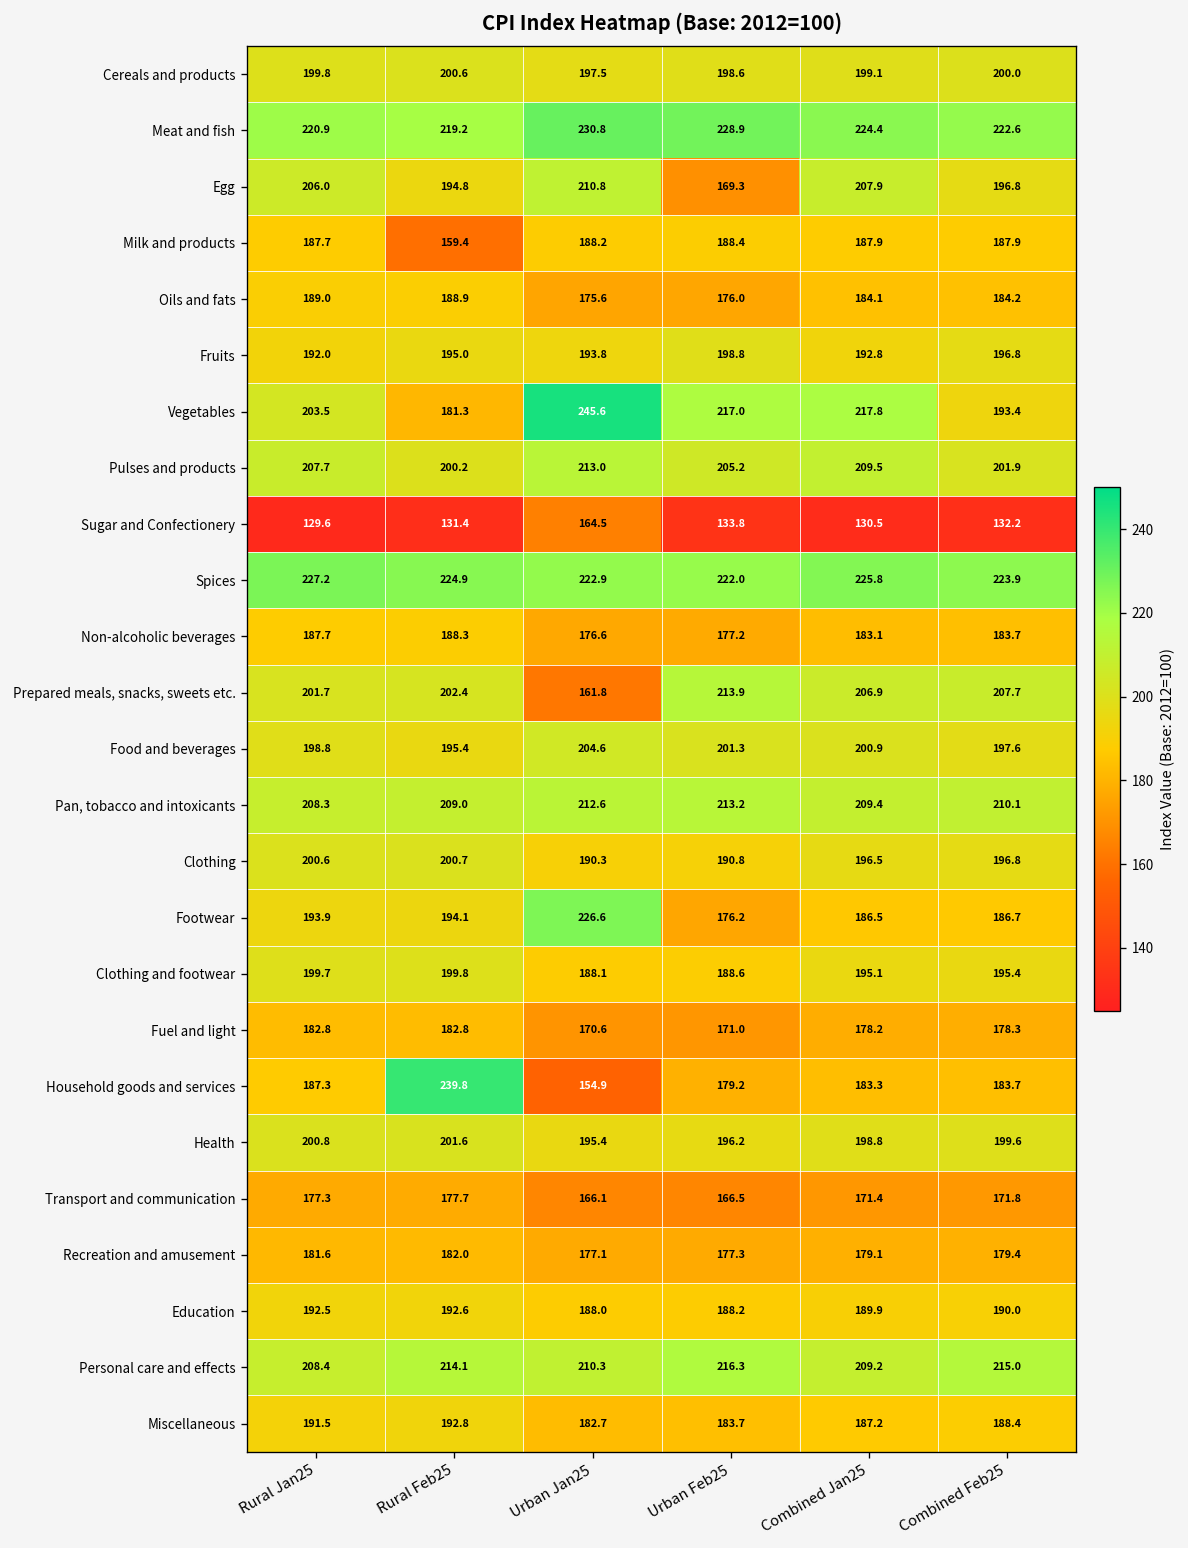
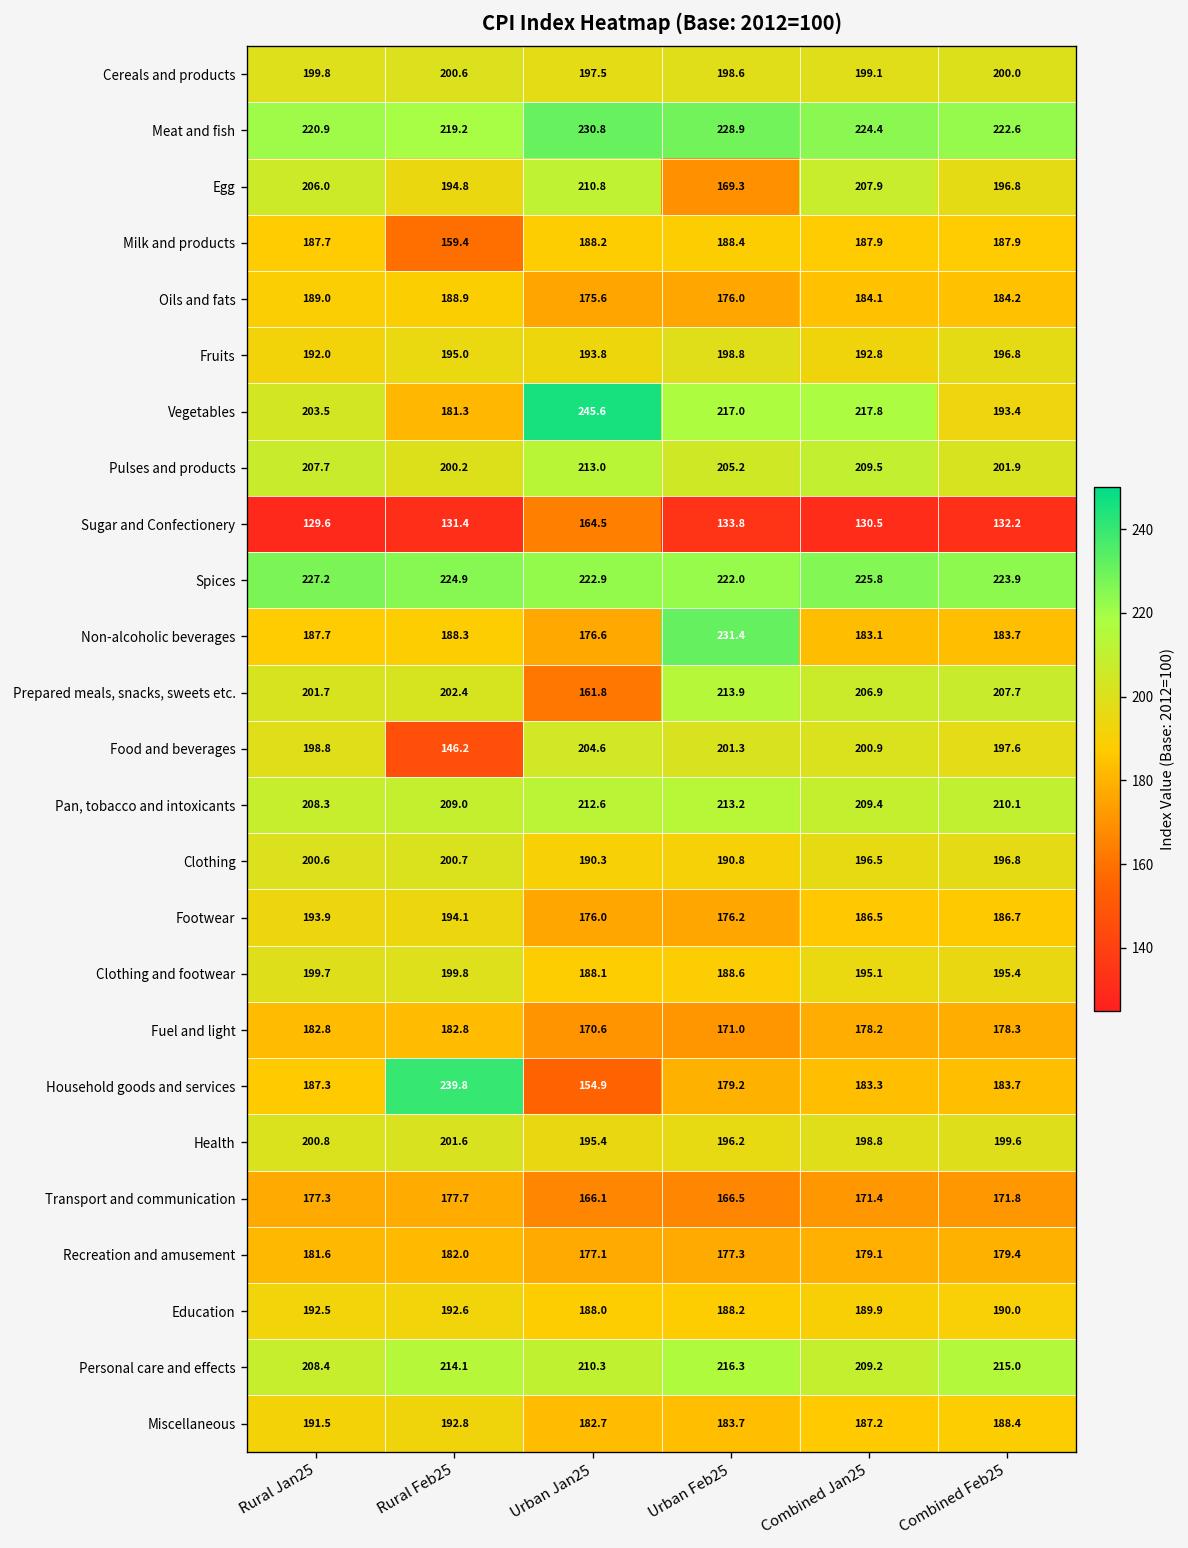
Non-alcoholic beverages, Urban Feb25: 177.2 -> 231.4
Food and beverages, Rural Feb25: 195.4 -> 146.2
Footwear, Urban Jan25: 226.6 -> 176.0
